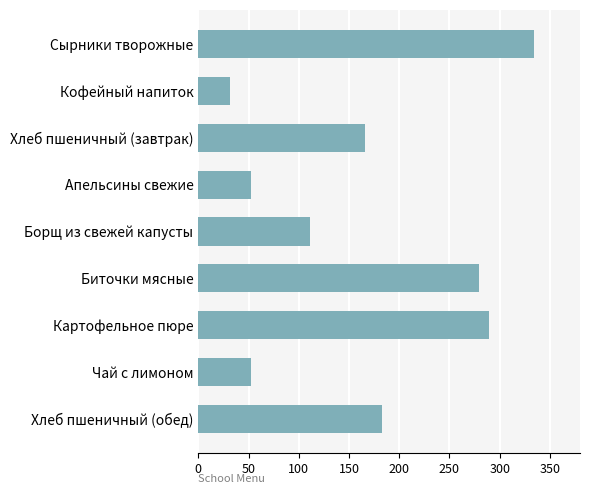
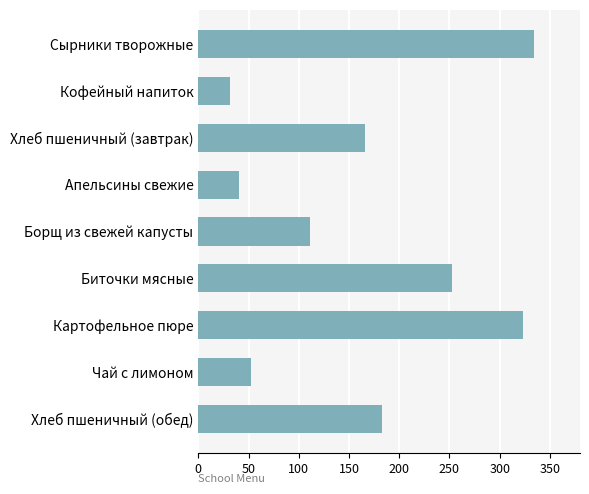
Апельсины свежие: 52 -> 40
Биточки мясные: 279 -> 253
Картофельное пюре: 289 -> 323
